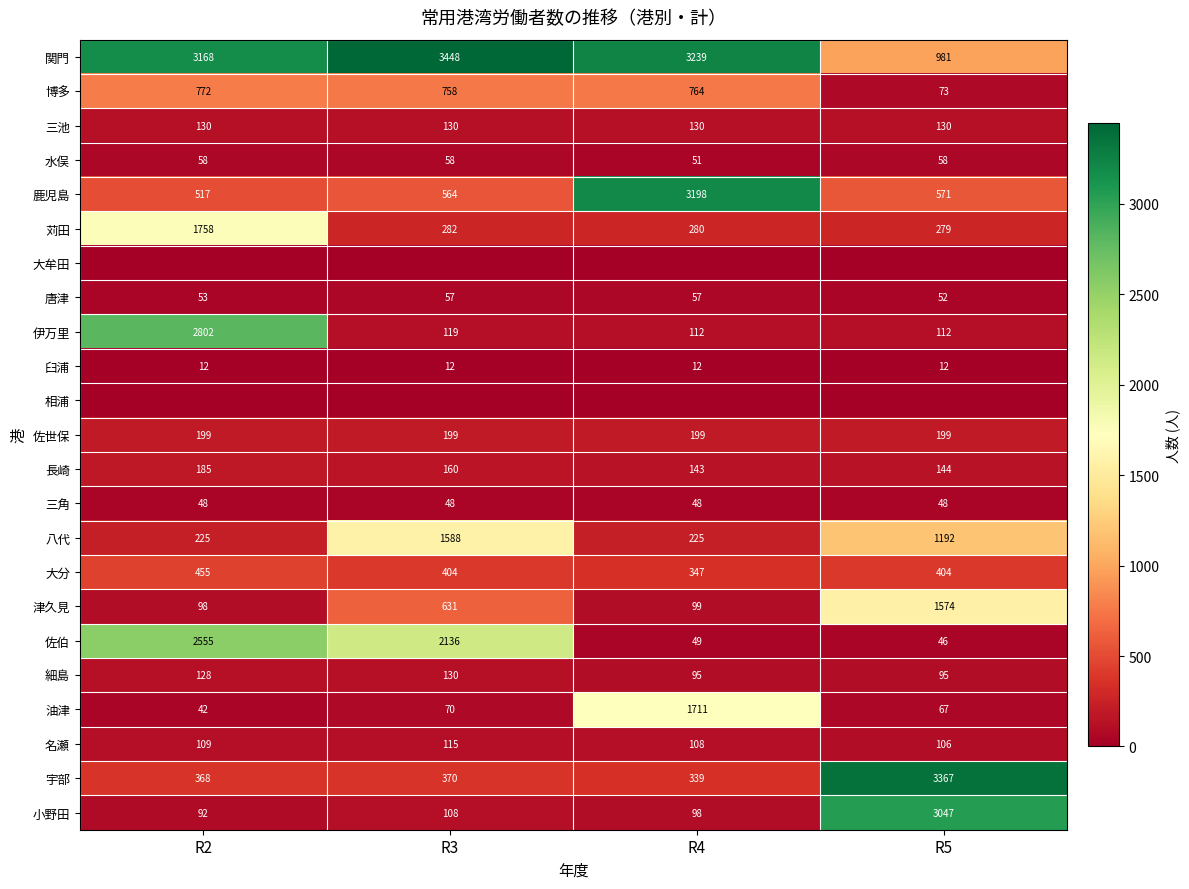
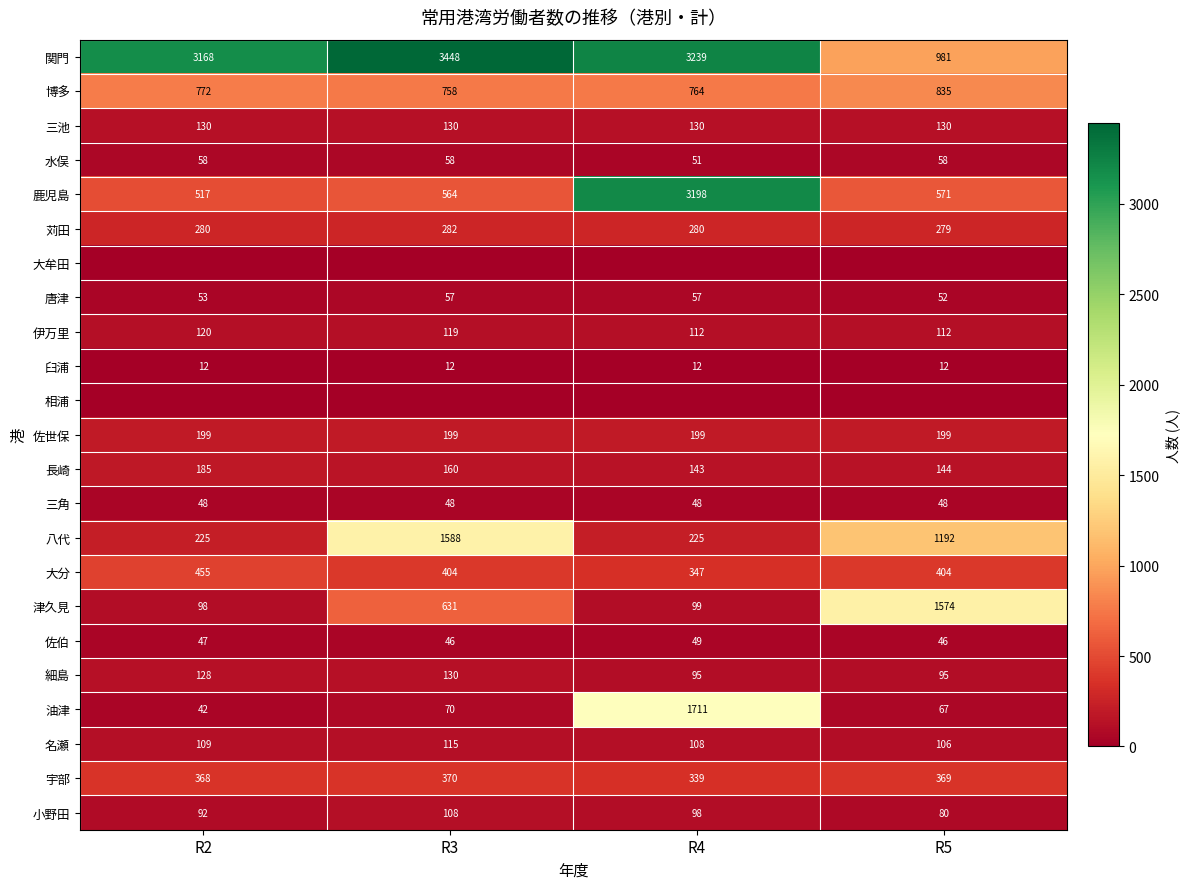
博多, R5: 73 -> 835
苅田, R2: 1758 -> 280
伊万里, R2: 2802 -> 120
佐伯, R2: 2555 -> 47
佐伯, R3: 2136 -> 46
宇部, R5: 3367 -> 369
小野田, R5: 3047 -> 80
